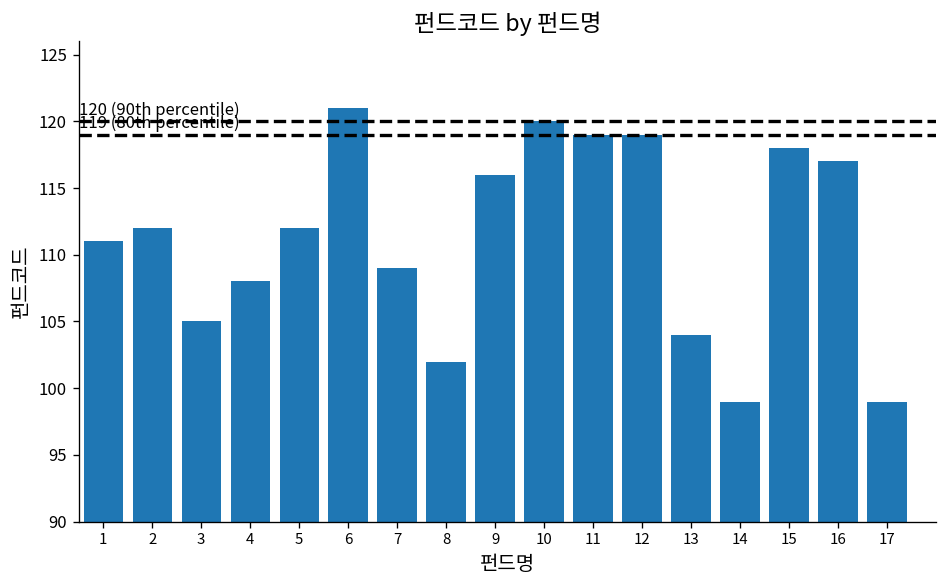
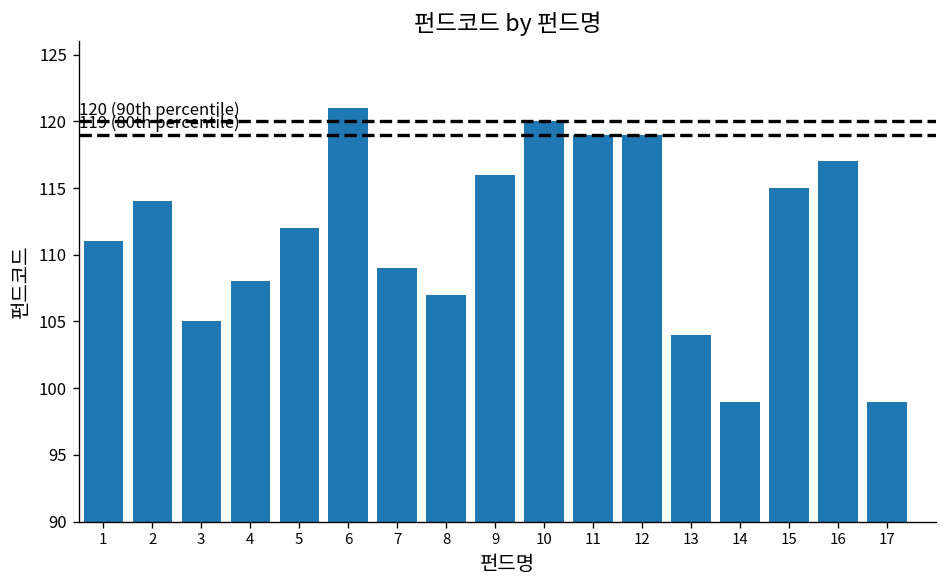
2: 112 -> 114
8: 102 -> 107
15: 118 -> 115
